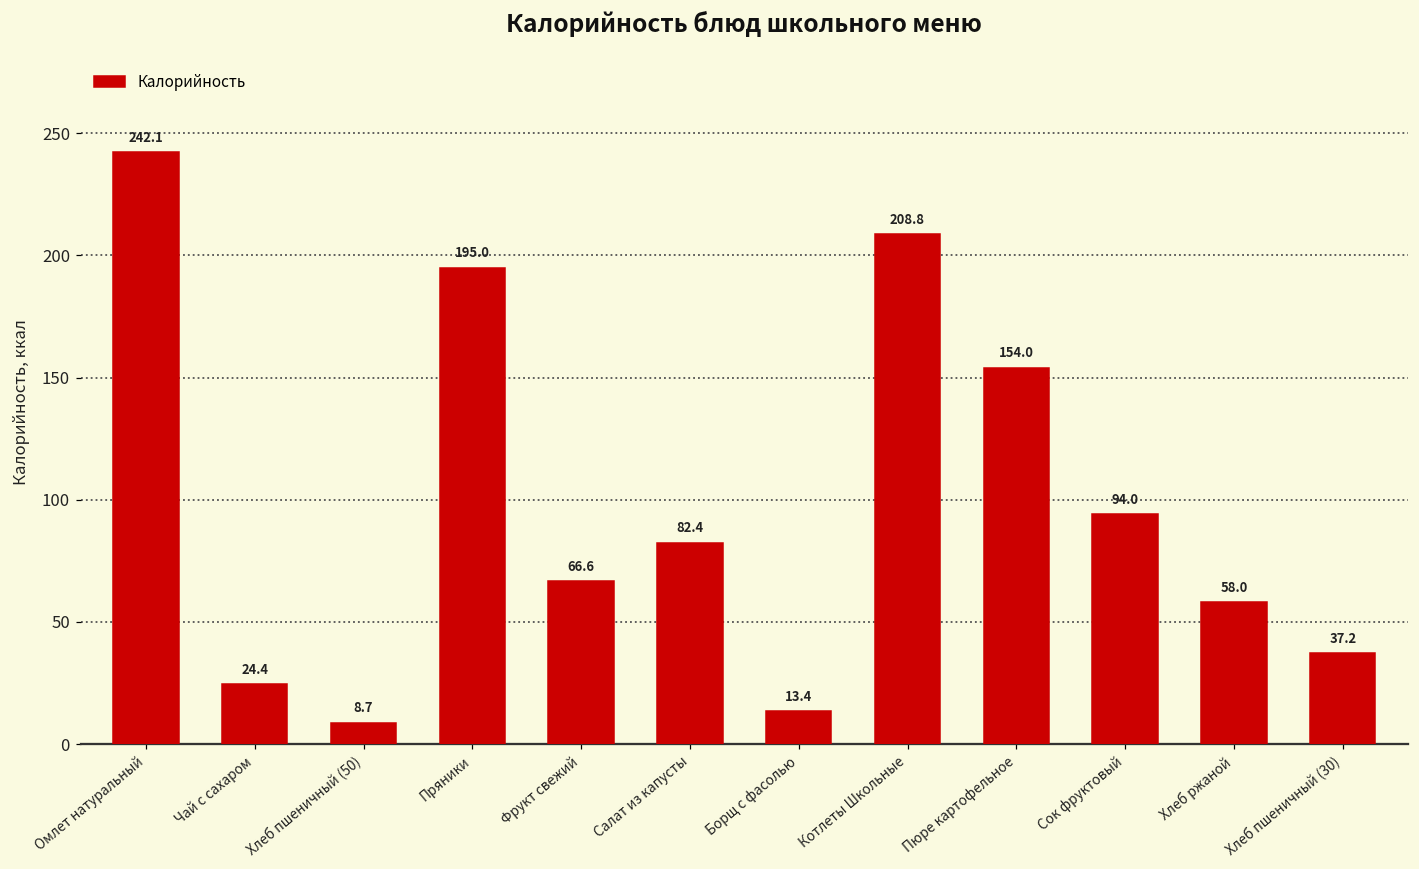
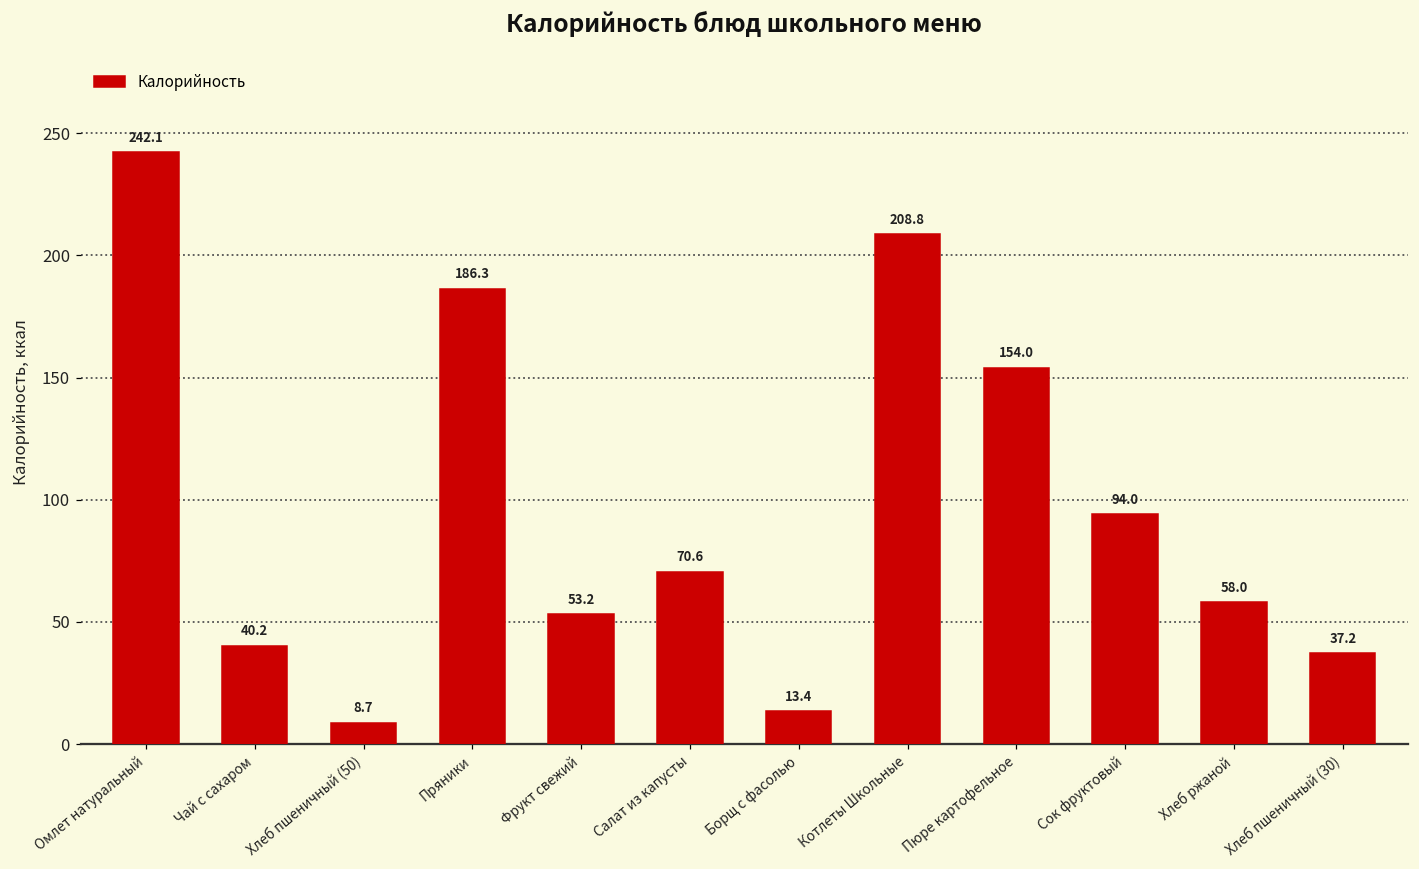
Чай с сахаром: 24.4 -> 40.2
Пряники: 195.0 -> 186.3
Фрукт свежий: 66.6 -> 53.2
Салат из капусты: 82.4 -> 70.6
